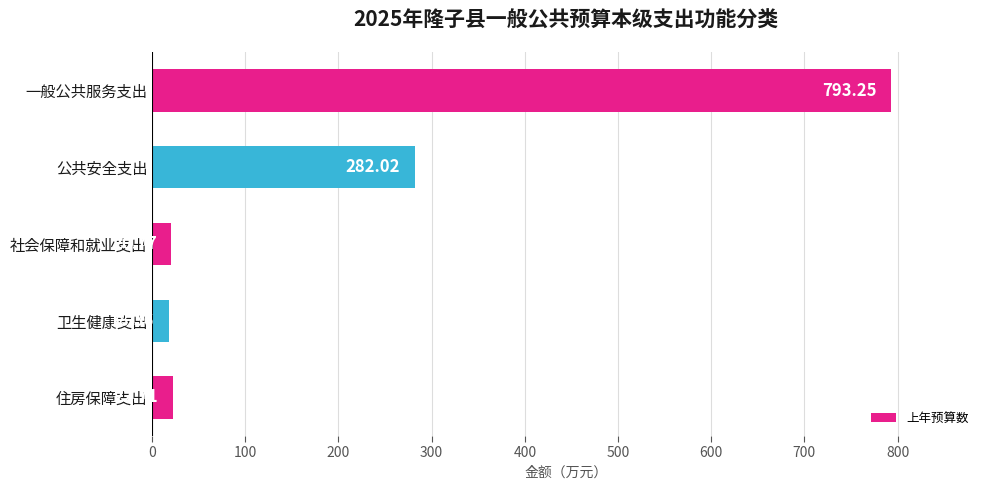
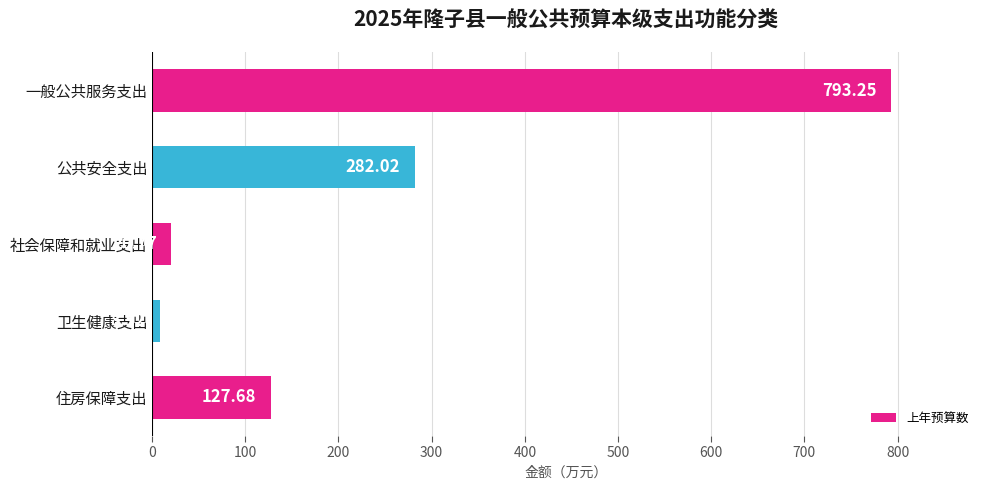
卫生健康支出: 20 -> 10
住房保障支出: 20 -> 130
